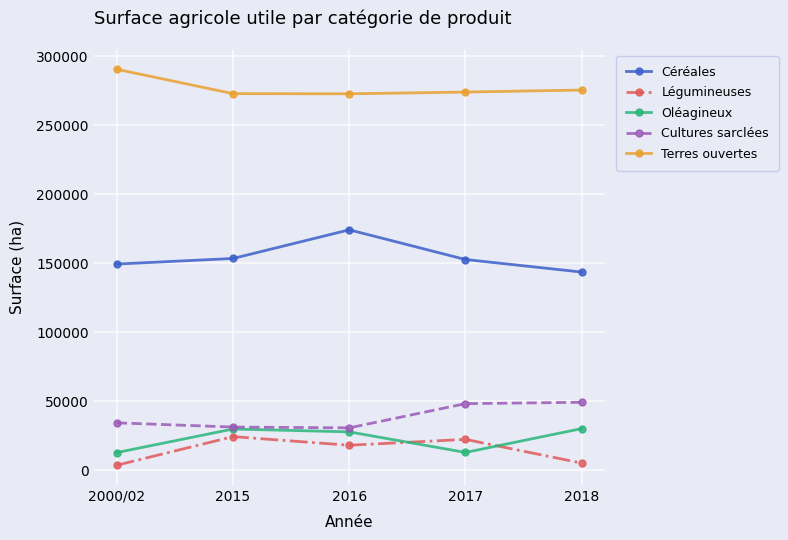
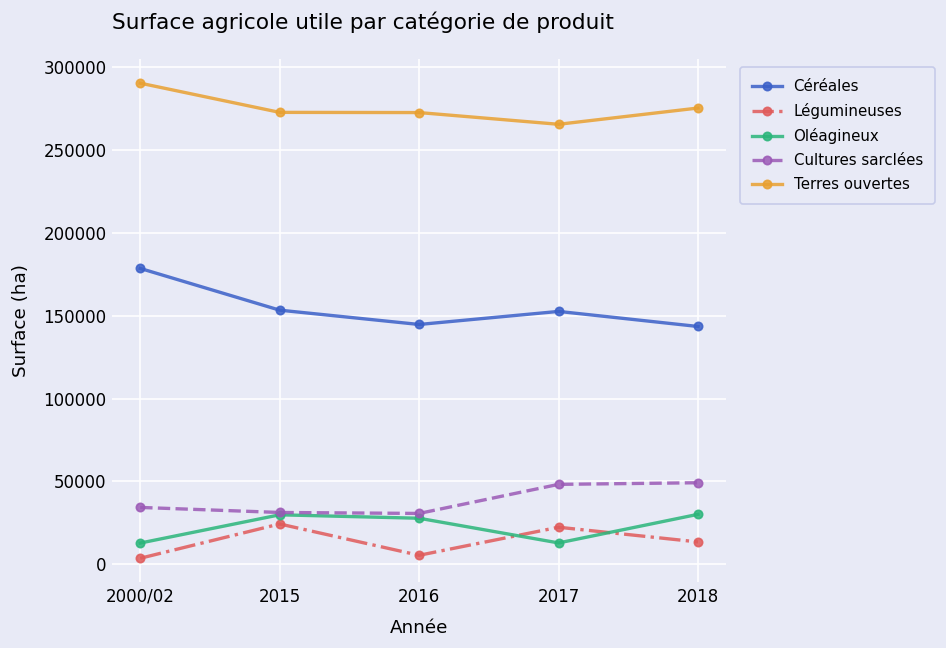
Céréales, 2000/02: 149000 -> 179000
Céréales, 2016: 174000 -> 145000
Légumineuses, 2016: 18000 -> 5000
Terres ouvertes, 2017: 274000 -> 266000
Légumineuses, 2018: 5000 -> 13000
